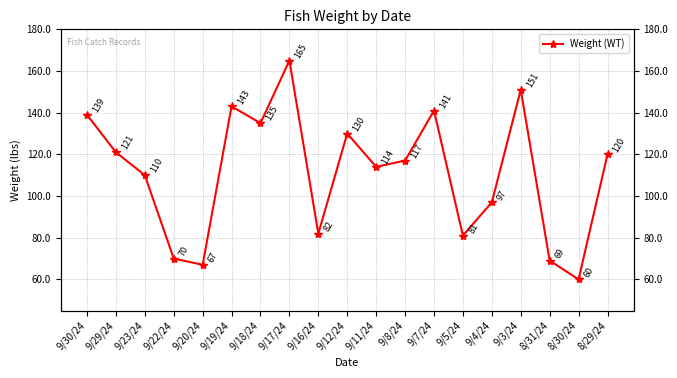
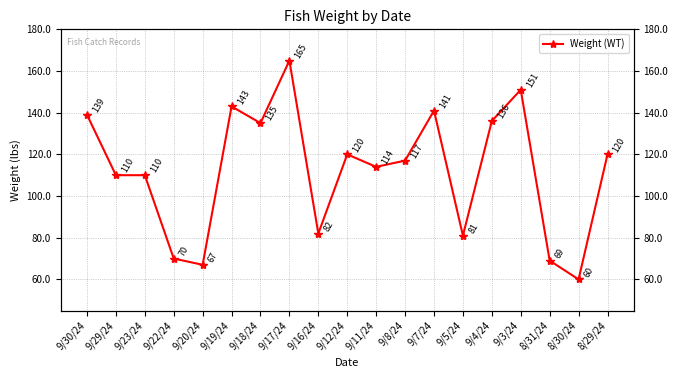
9/29/24: 121 -> 110
9/12/24: 130 -> 120
9/4/24: 97 -> 136
